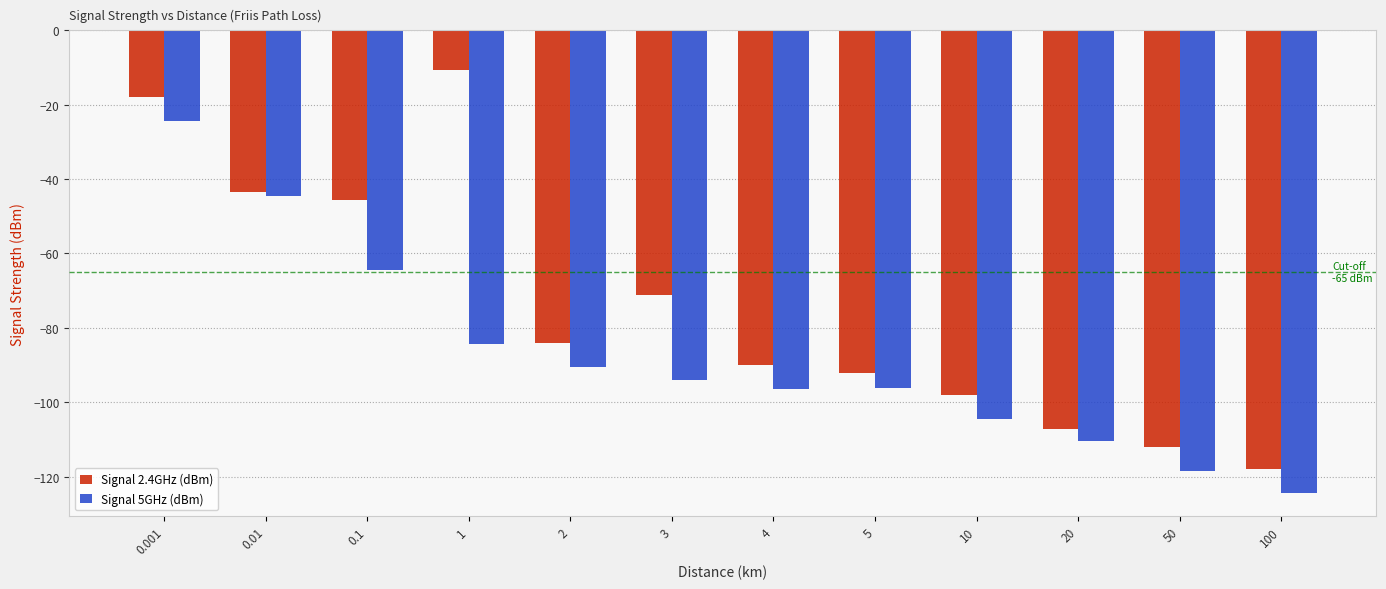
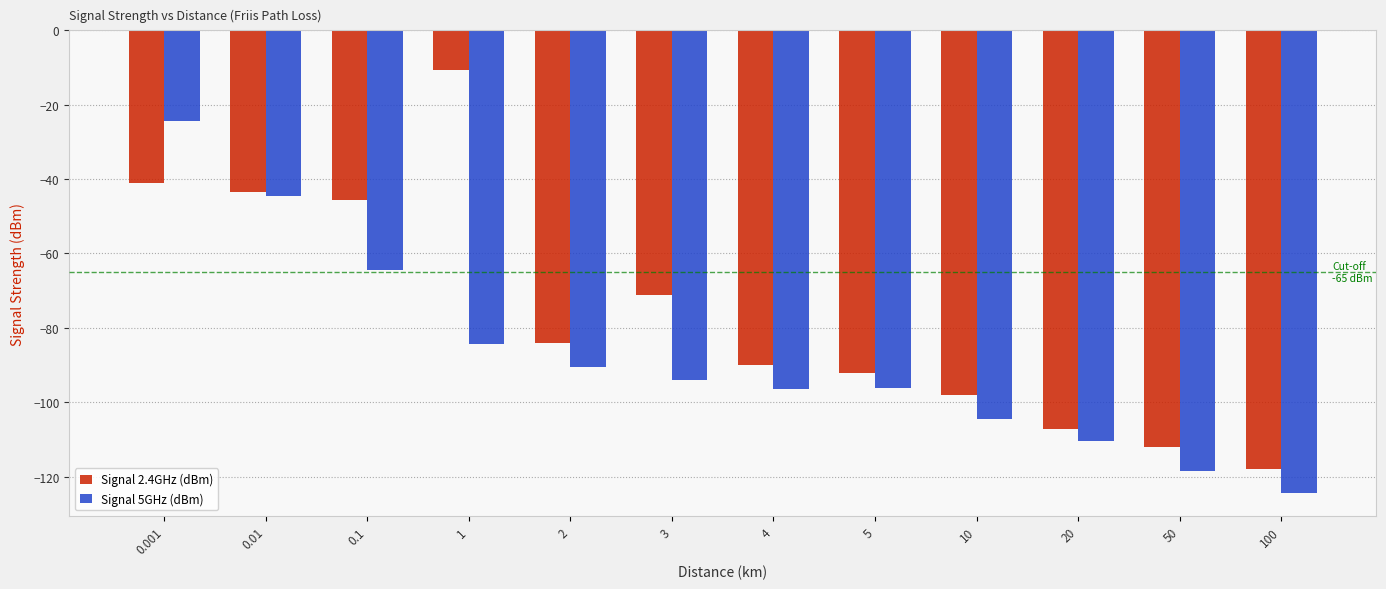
Signal 2.4GHz (dBm), 0.001: -18 -> -41
